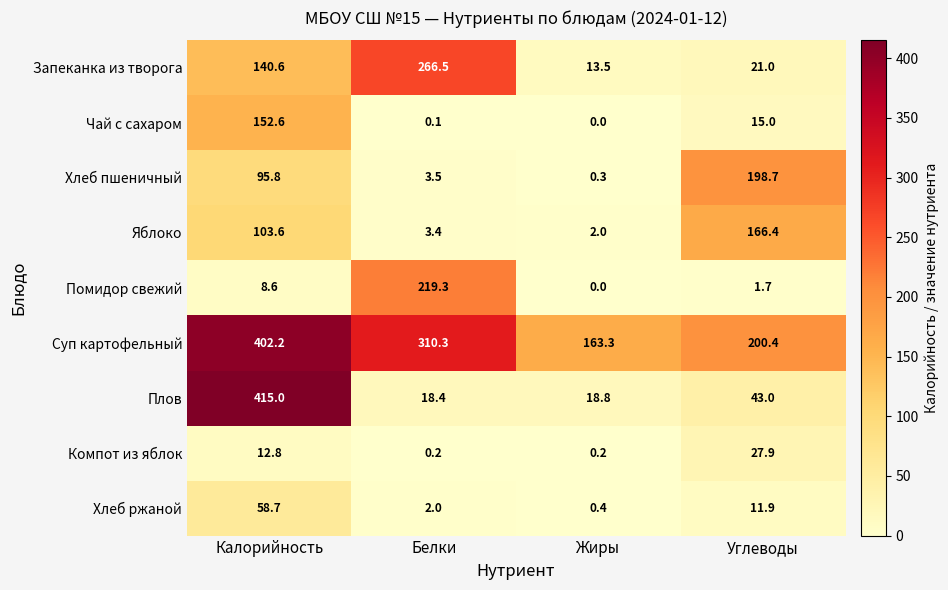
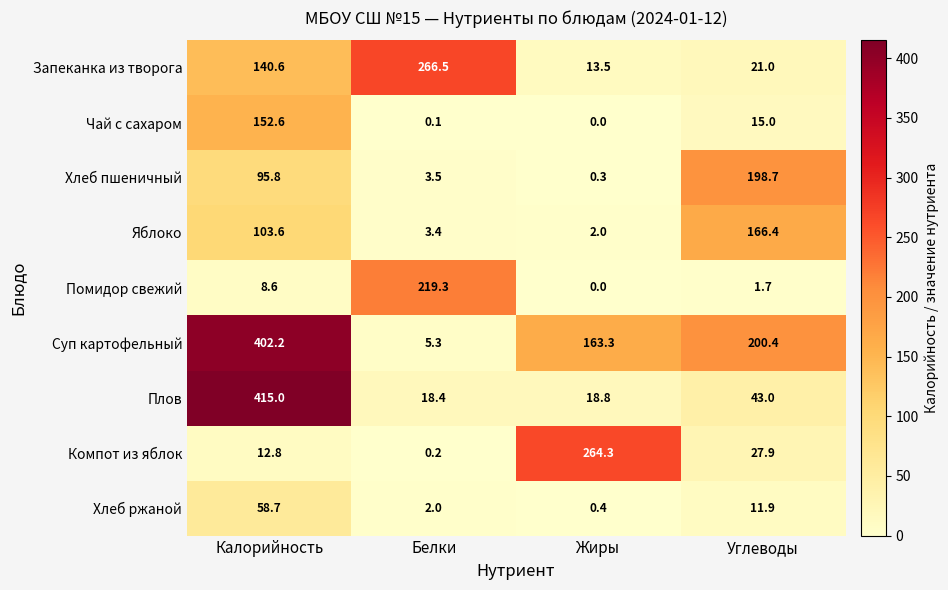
Суп картофельный, Белки: 310.3 -> 5.3
Компот из яблок, Жиры: 0.2 -> 264.3
